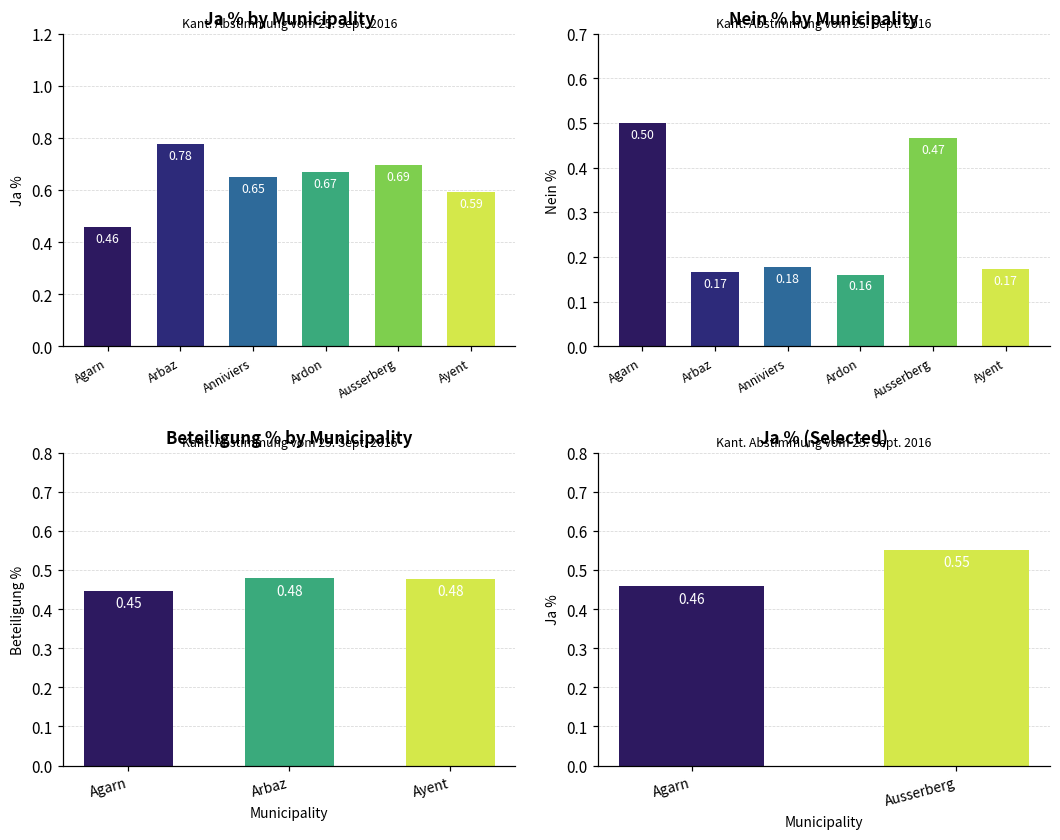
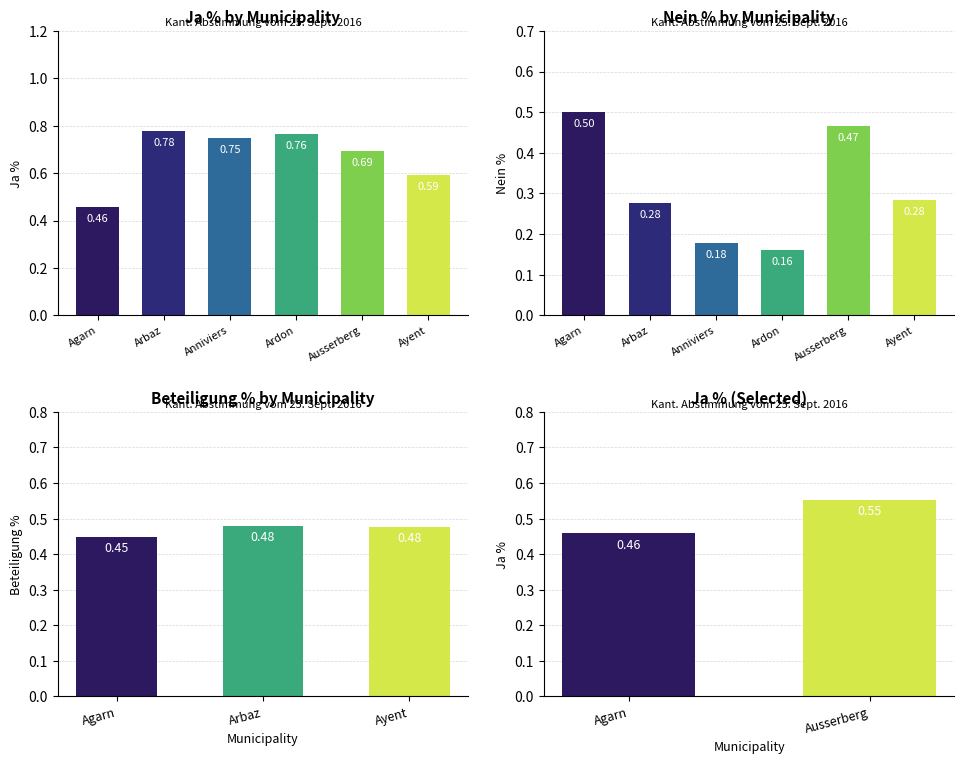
Ja % by Municipality, Anniviers: 0.65 -> 0.75
Ja % by Municipality, Ardon: 0.67 -> 0.76
Nein % by Municipality, Arbaz: 0.17 -> 0.28
Nein % by Municipality, Ayent: 0.17 -> 0.28
